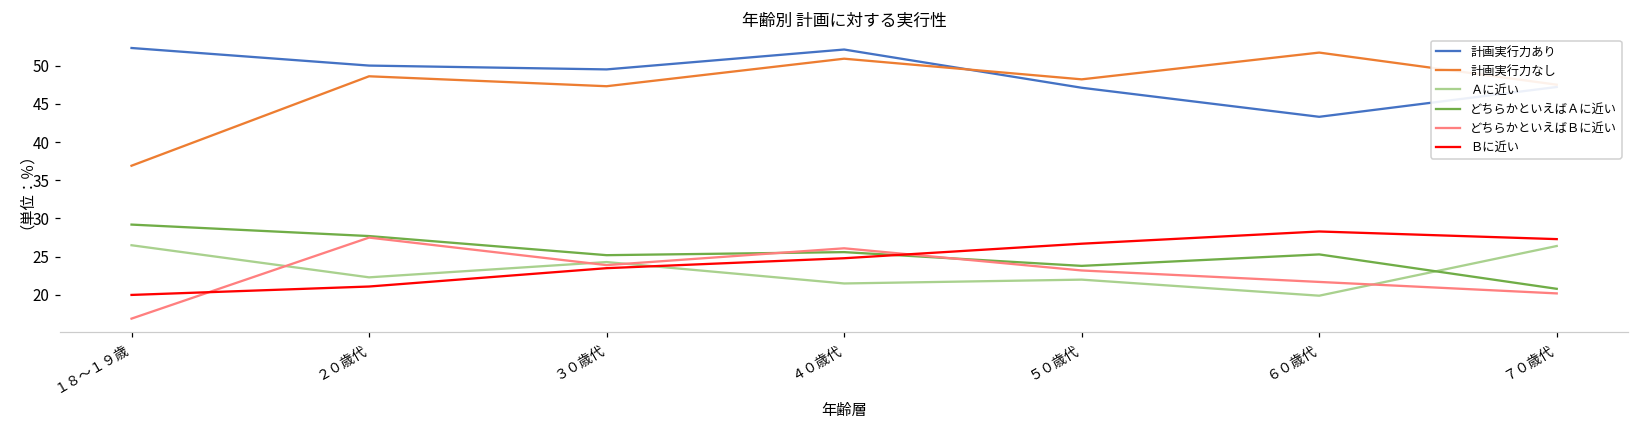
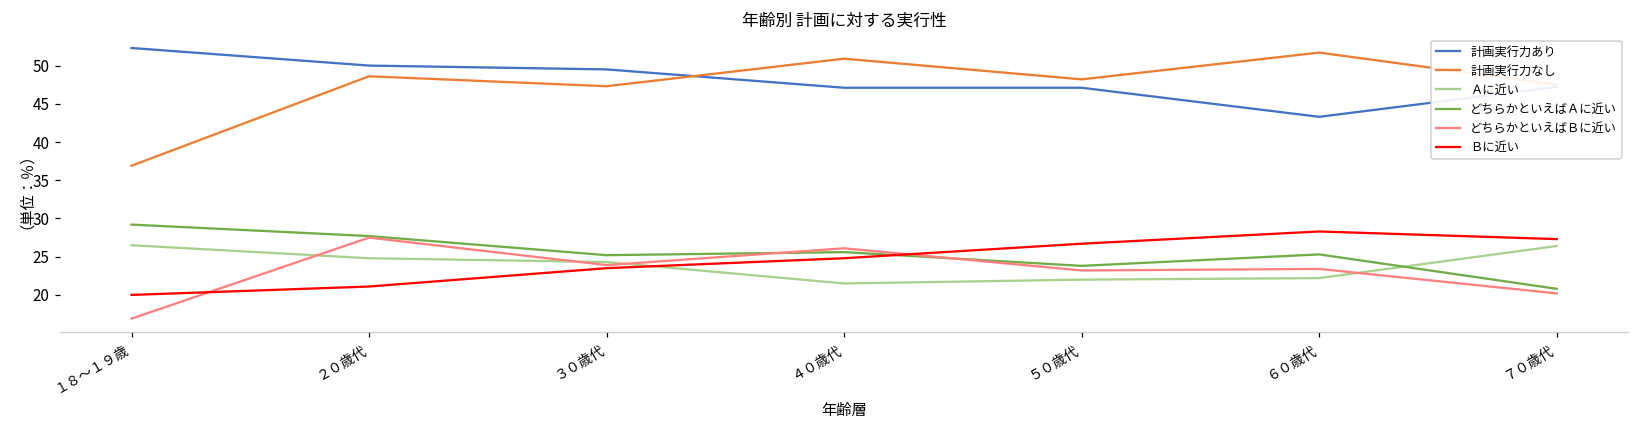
Ａに近い, ２０歳代: 22 -> 25
計画実行力あり, ４０歳代: 52 -> 47
Ａに近い, ６０歳代: 20 -> 22
どちらかといえばＢに近い, ６０歳代: 22 -> 23
